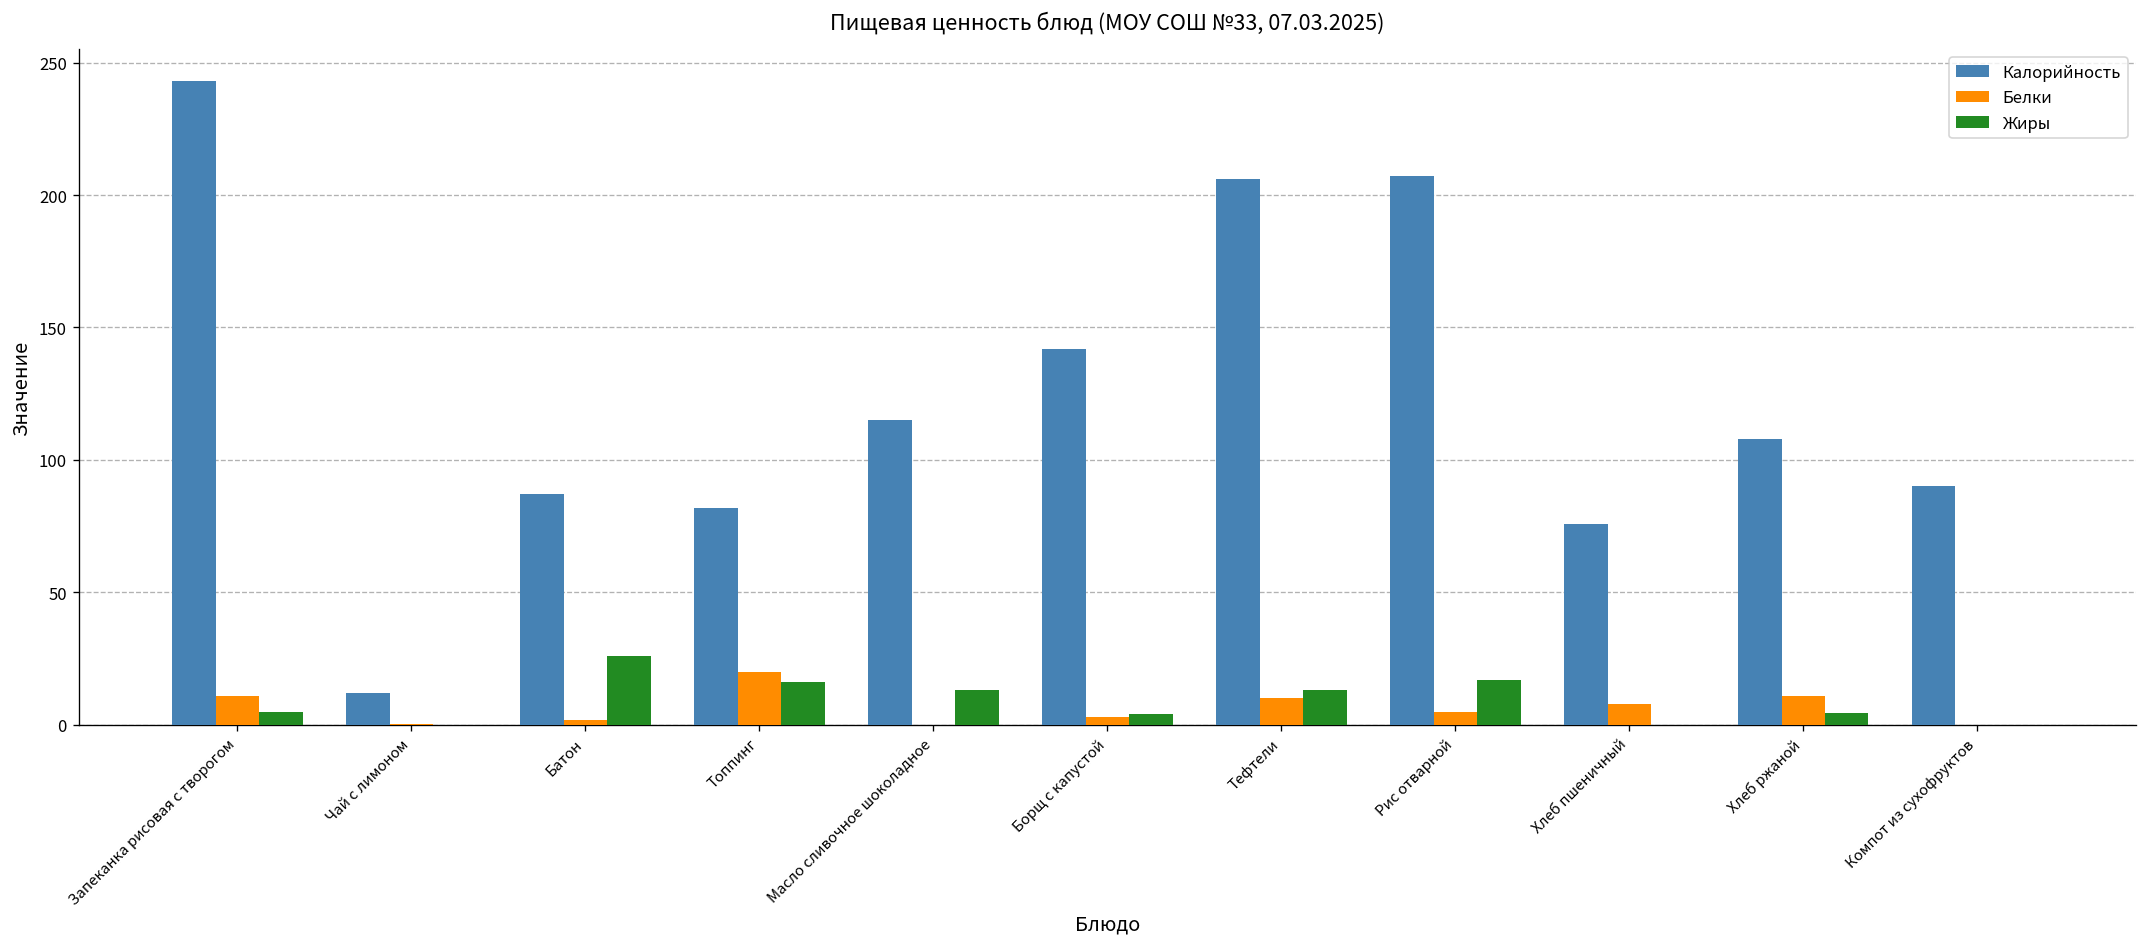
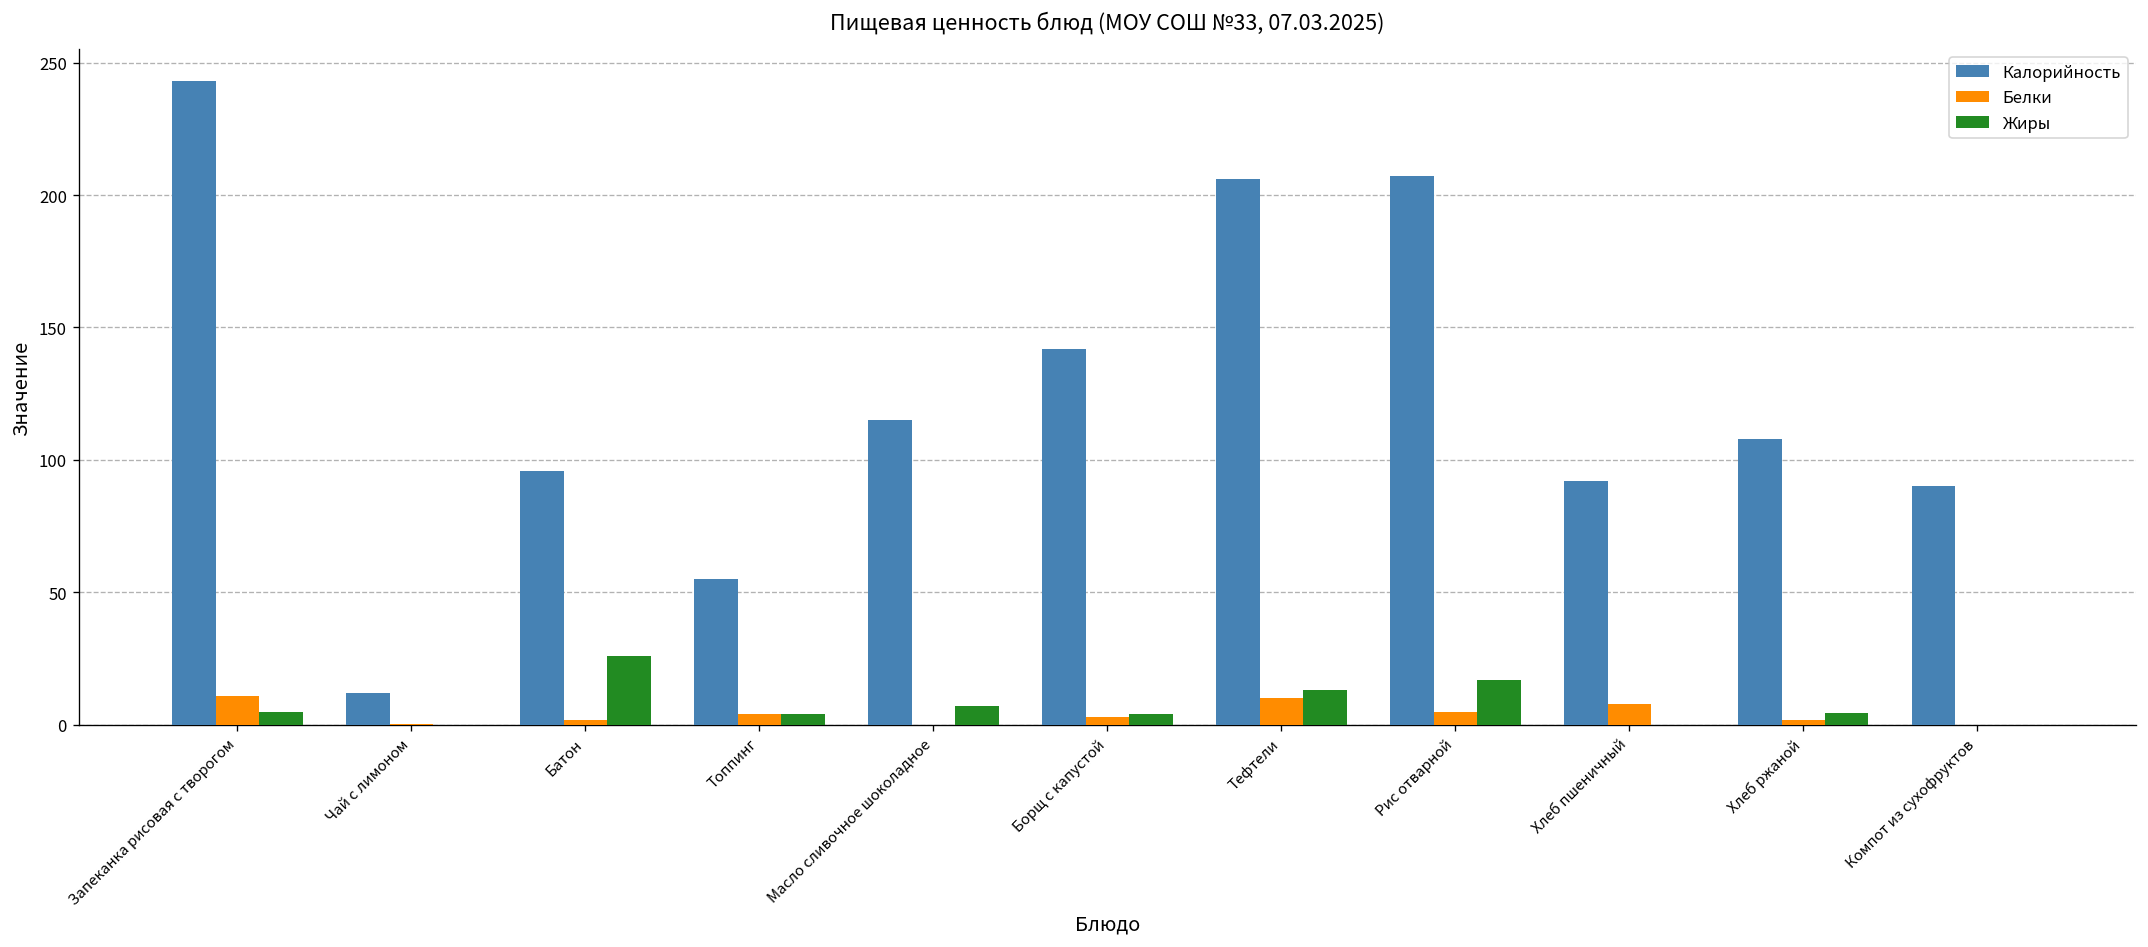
Калорийность, Батон: 87 -> 96
Калорийность, Топпинг: 82 -> 55
Белки, Топпинг: 20 -> 4
Жиры, Топпинг: 16 -> 4
Жиры, Масло сливочное шоколадное: 13 -> 7
Калорийность, Хлеб пшеничный: 76 -> 92
Белки, Хлеб ржаной: 11 -> 2
